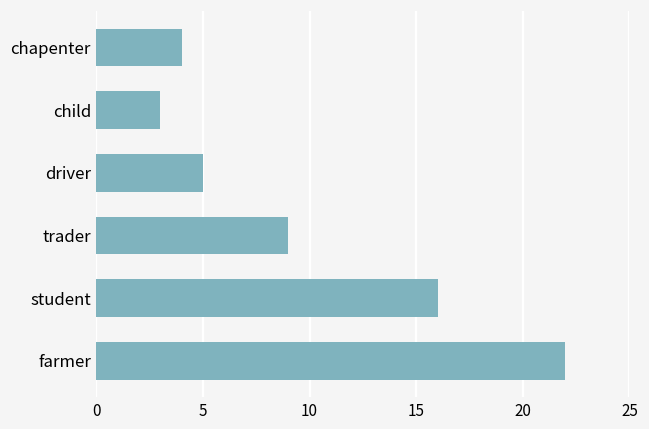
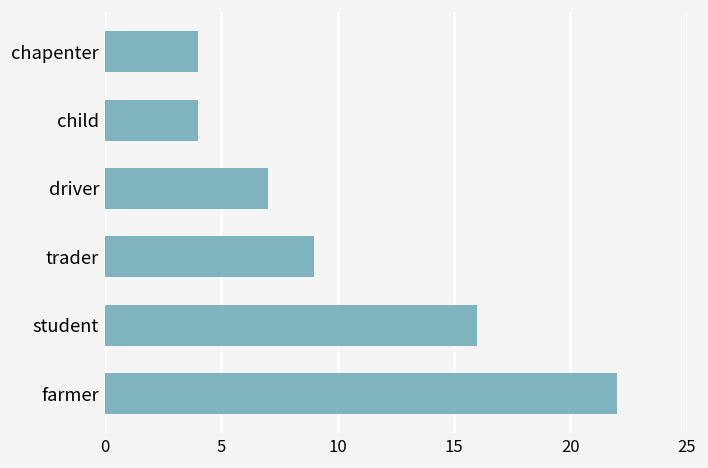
child: 3 -> 4
driver: 5 -> 7
